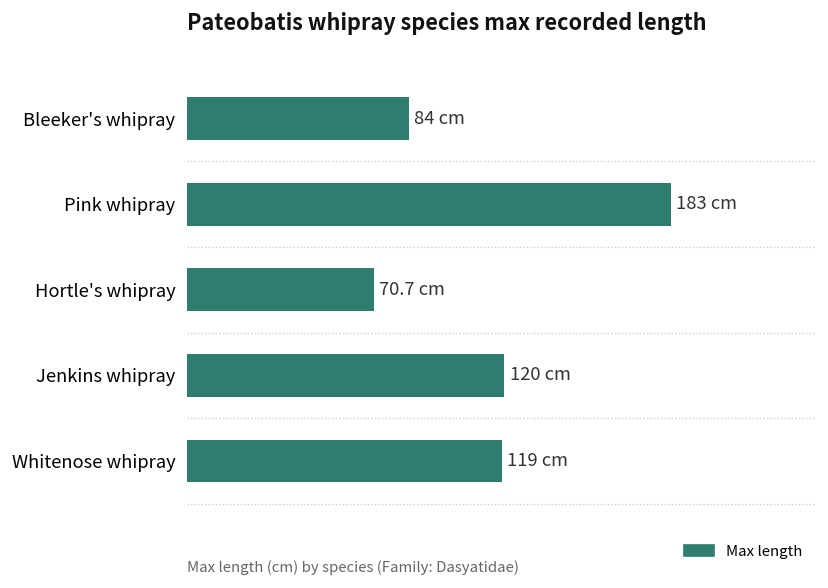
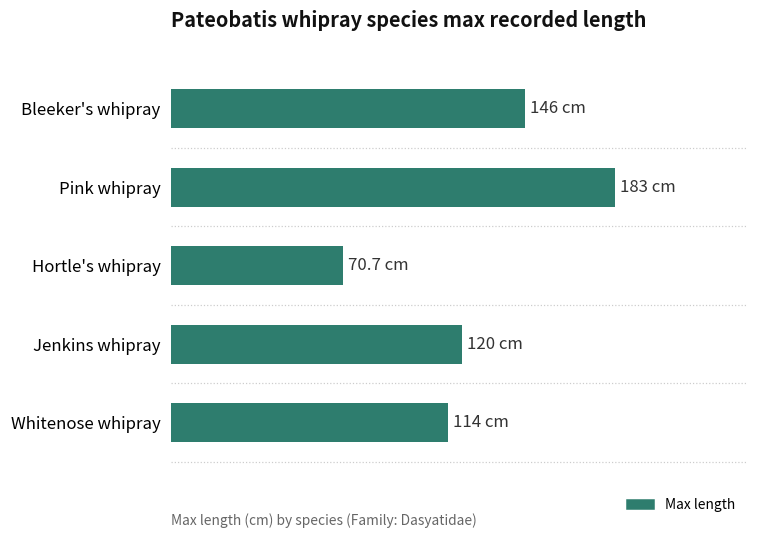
Bleeker's whipray: 84 -> 146
Whitenose whipray: 119 -> 114
